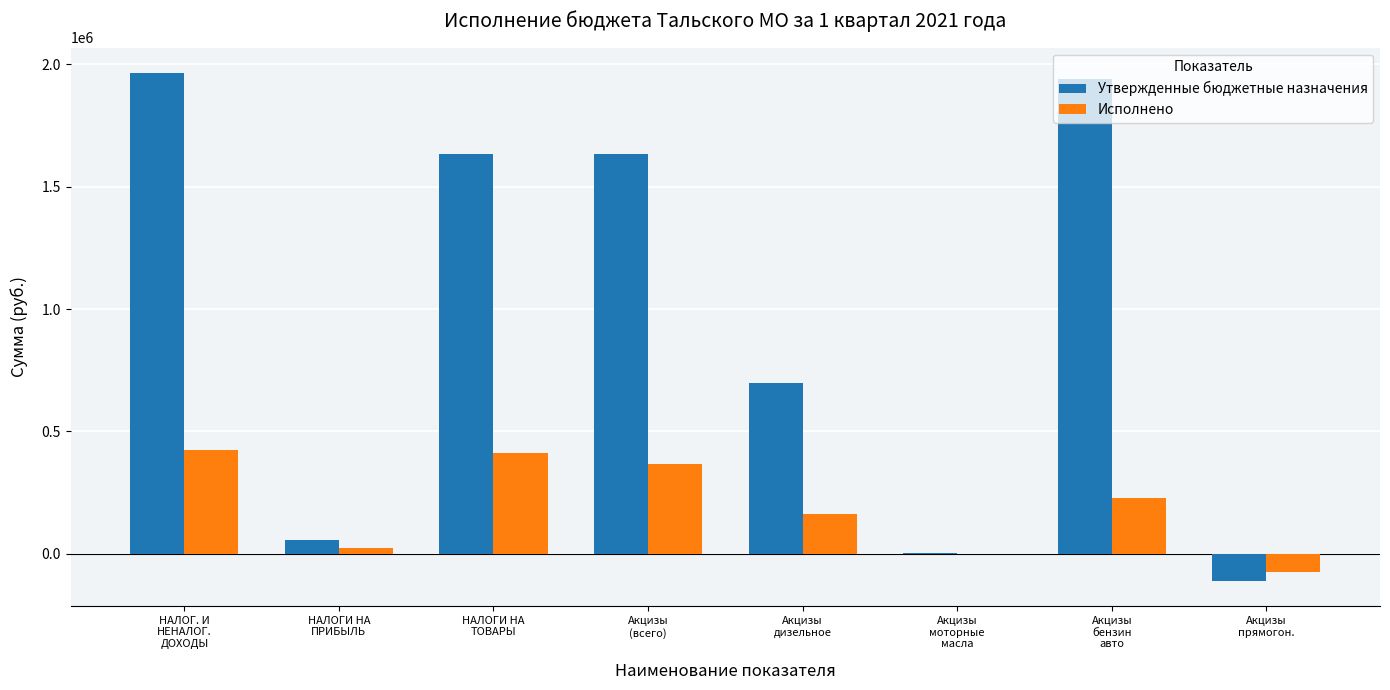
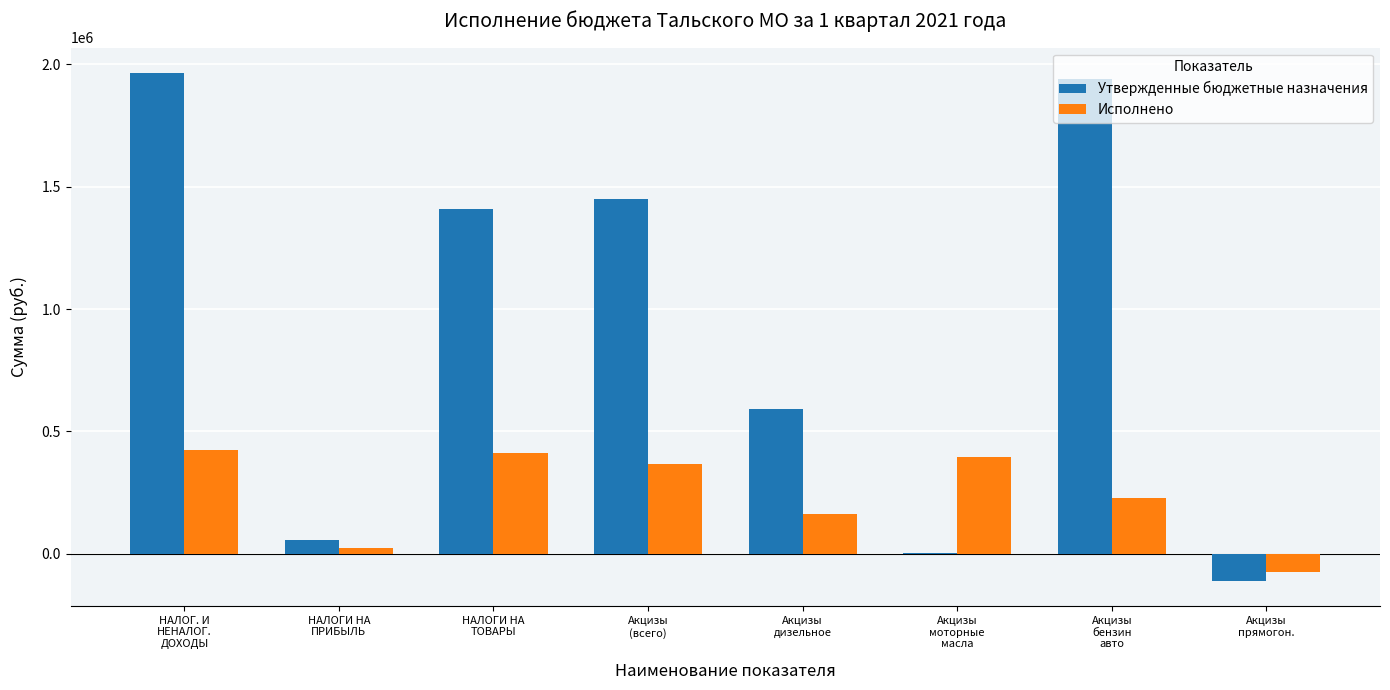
Утвержденные бюджетные назначения, НАЛОГИ НА ТОВАРЫ: 1630000 -> 1410000
Утвержденные бюджетные назначения, Акцизы (всего): 1630000 -> 1450000
Утвержденные бюджетные назначения, Акцизы дизельное: 700000 -> 590000
Исполнено, Акцизы моторные масла: 0 -> 390000
